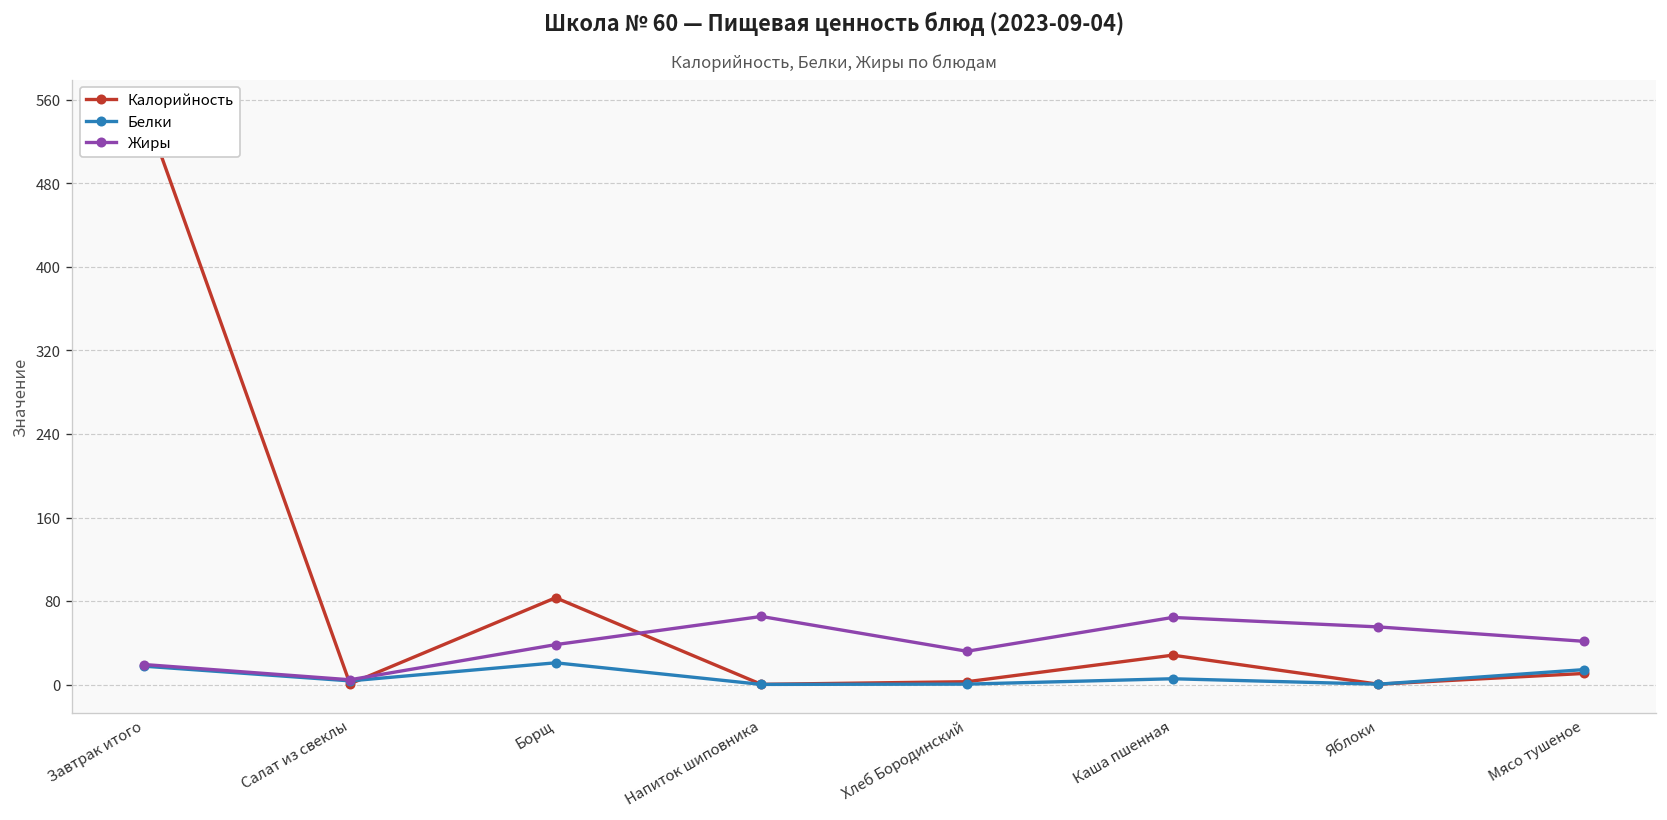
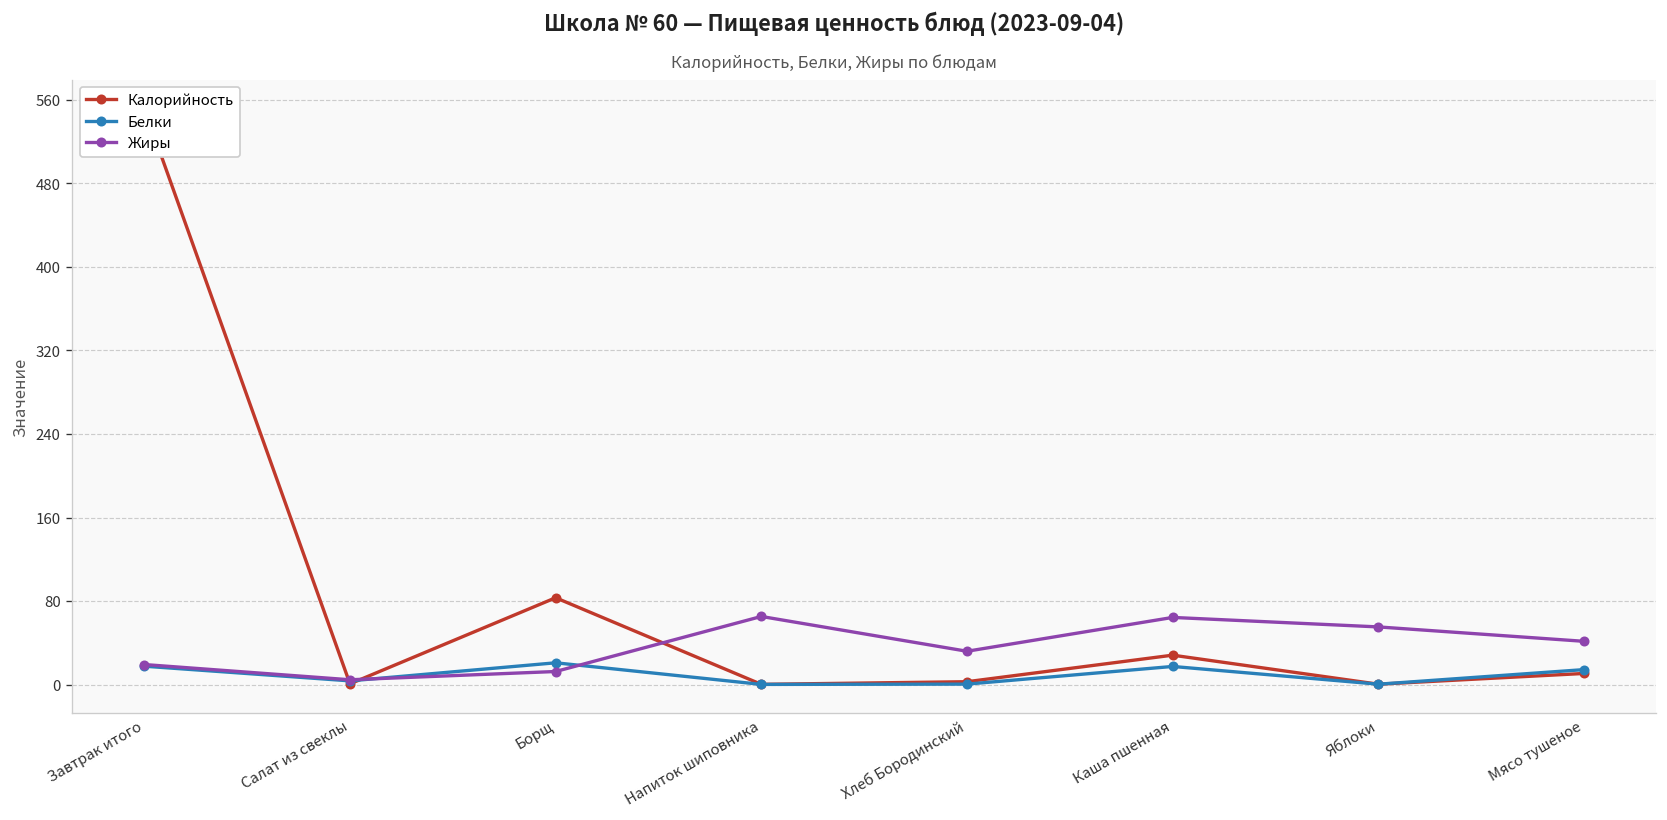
Жиры, Борщ: 40 -> 10
Белки, Каша пшенная: 10 -> 20
